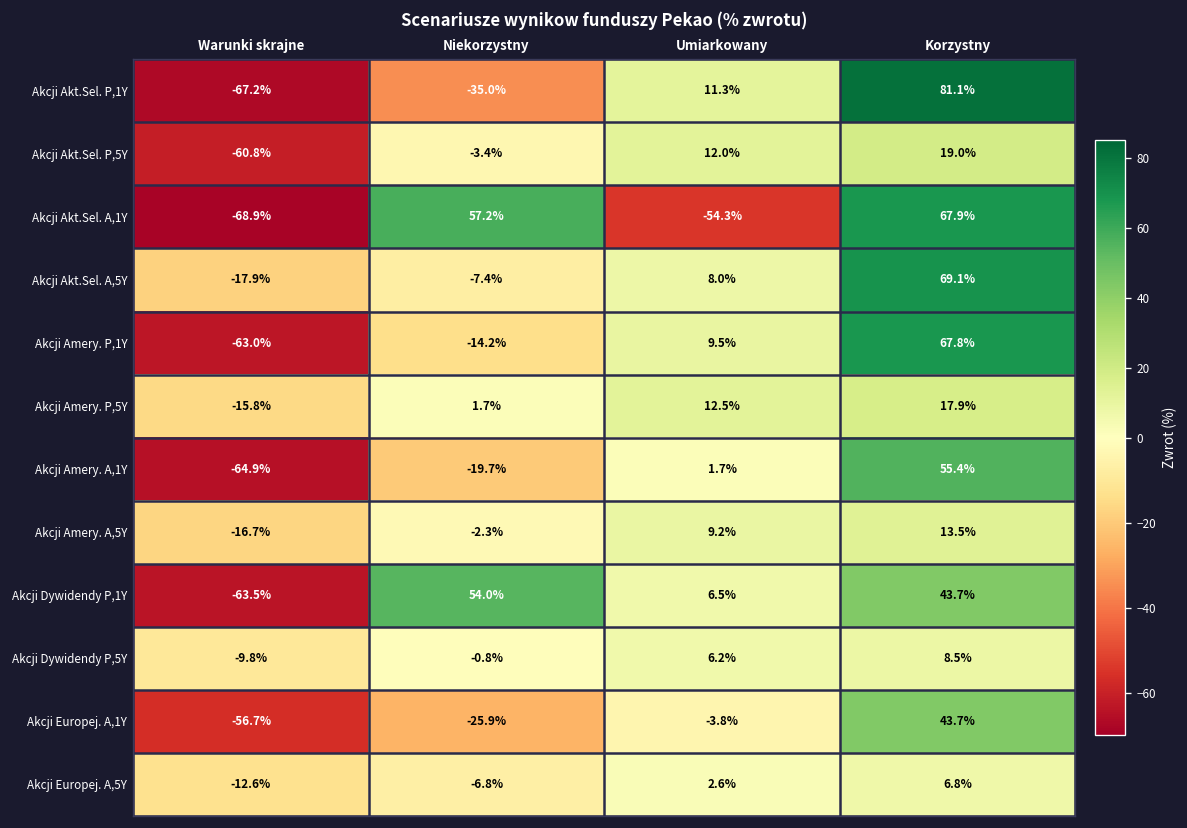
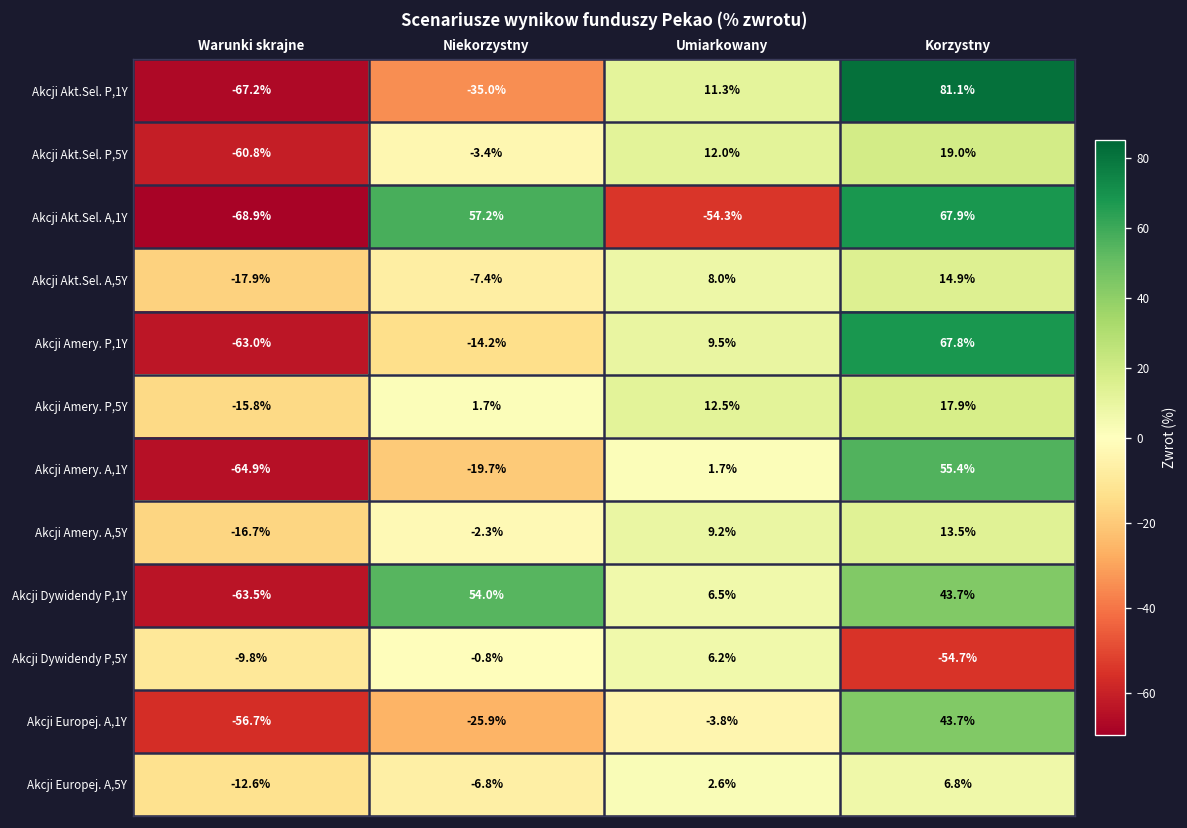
Akcji Akt.Sel. A,5Y, Korzystny: 69.1% -> 14.9%
Akcji Dywidendy P,5Y, Korzystny: 8.5% -> -54.7%
